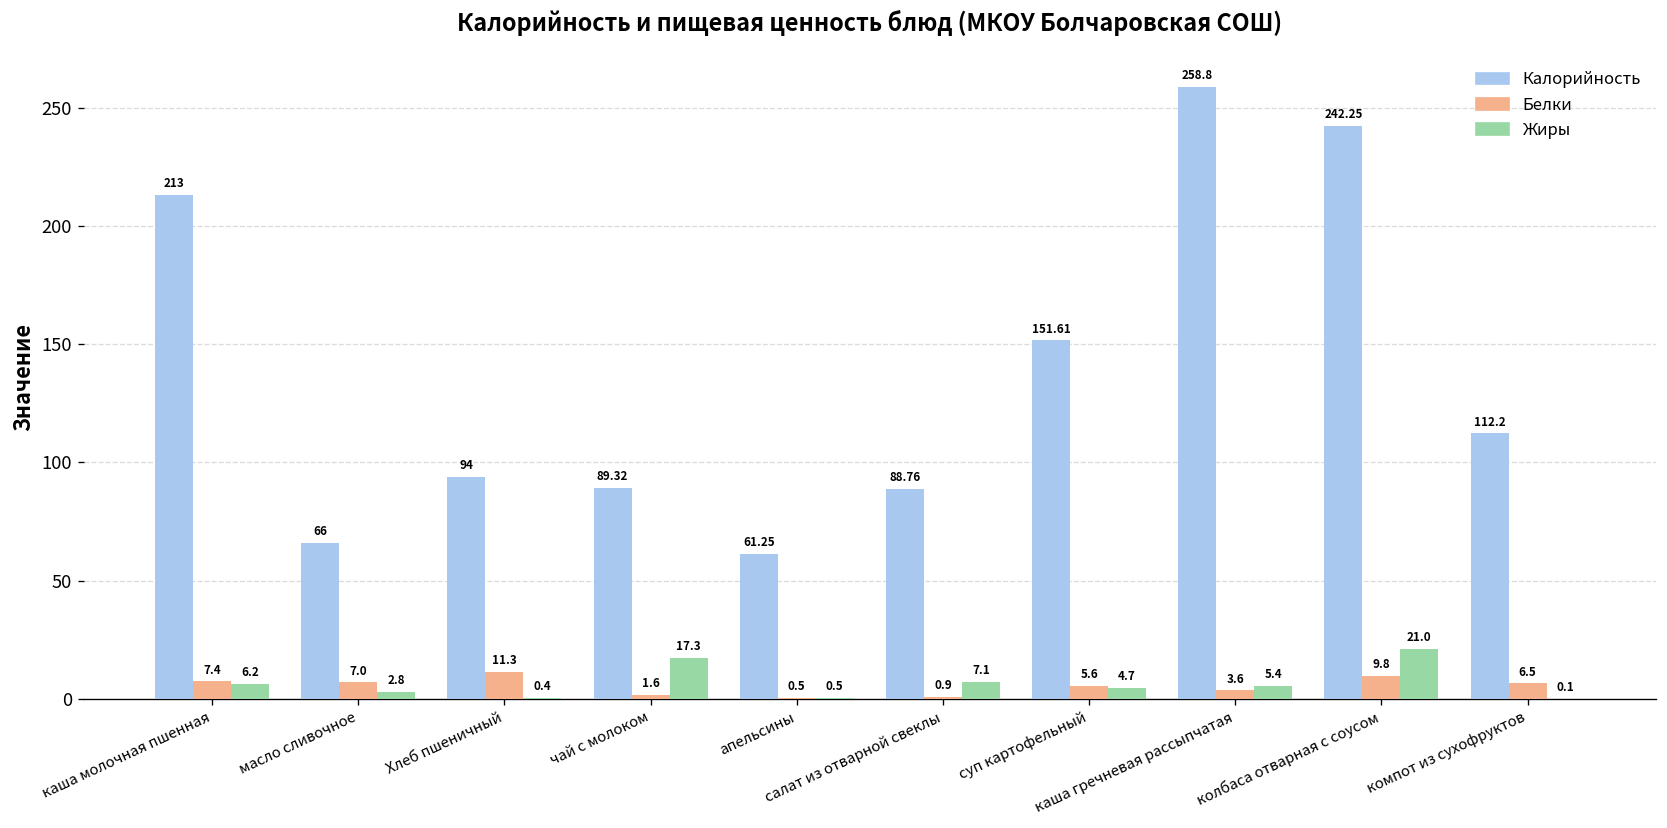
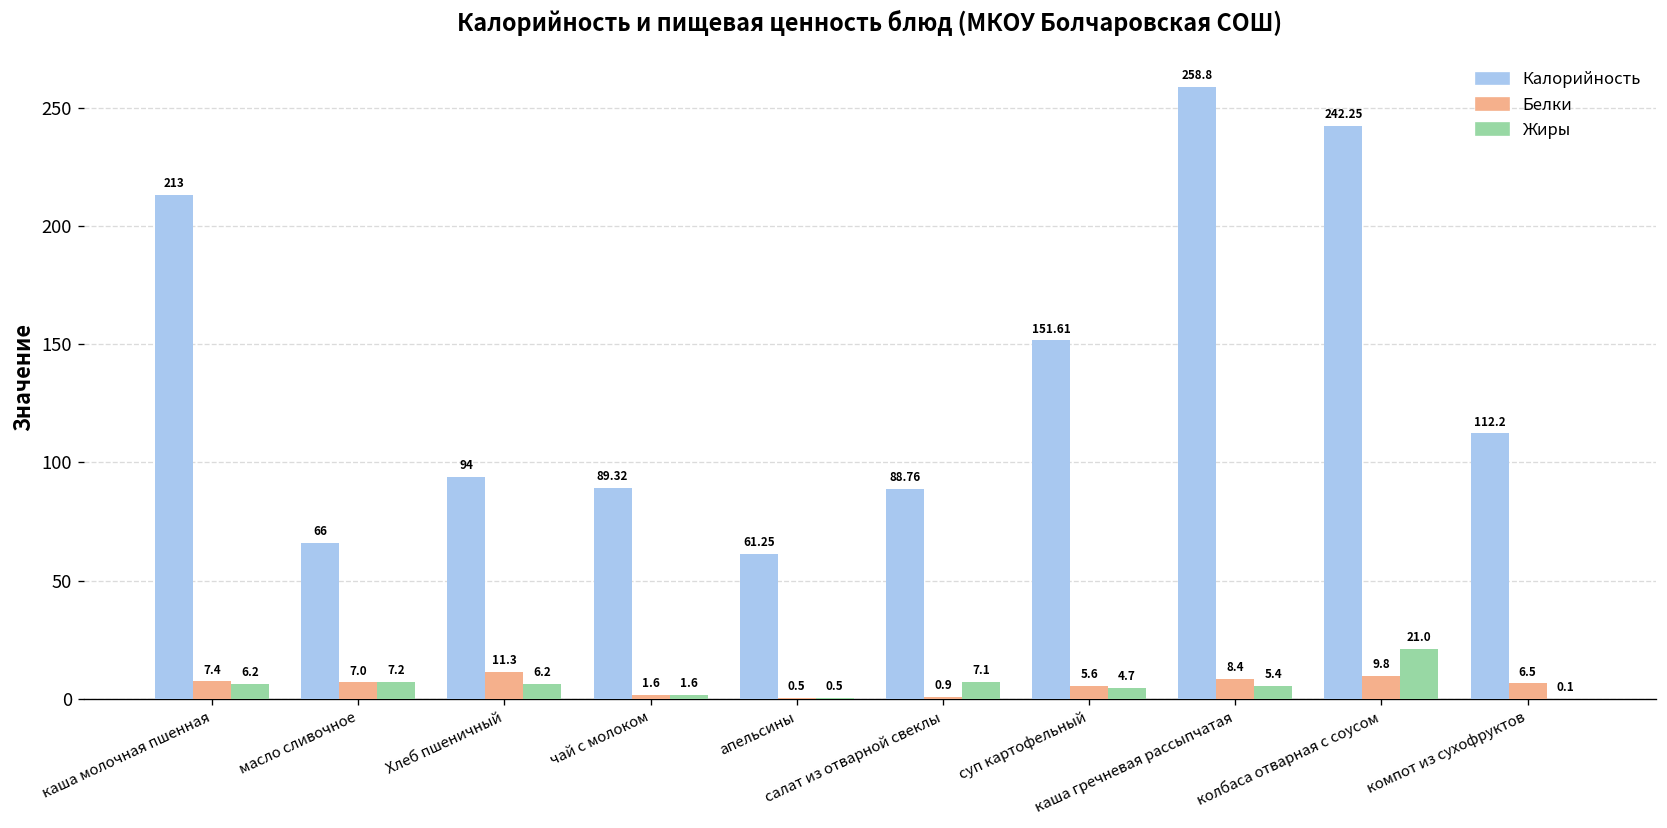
Жиры, масло сливочное: 2.8 -> 7.2
Жиры, Хлеб пшеничный: 0.4 -> 6.2
Жиры, чай с молоком: 17.3 -> 1.6
Белки, каша гречневая рассыпчатая: 3.6 -> 8.4
